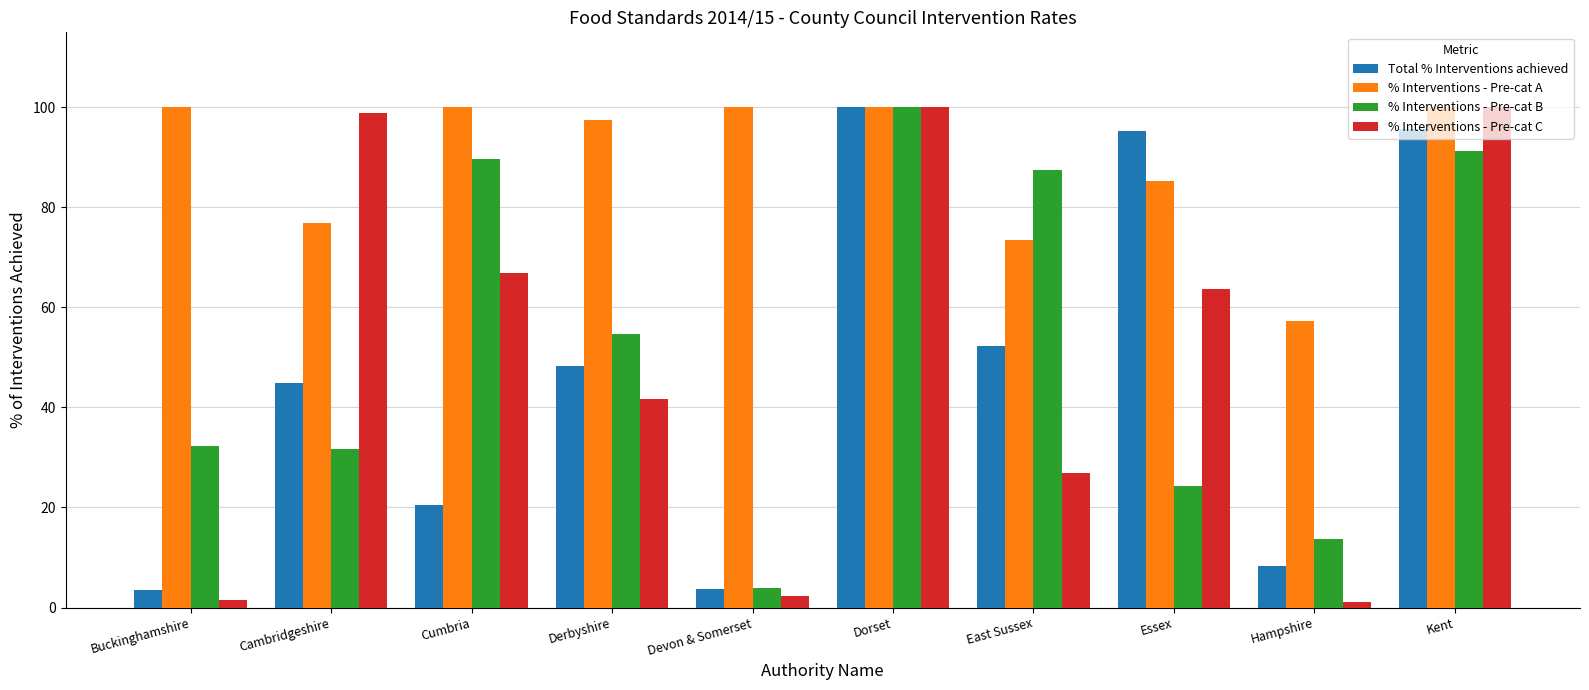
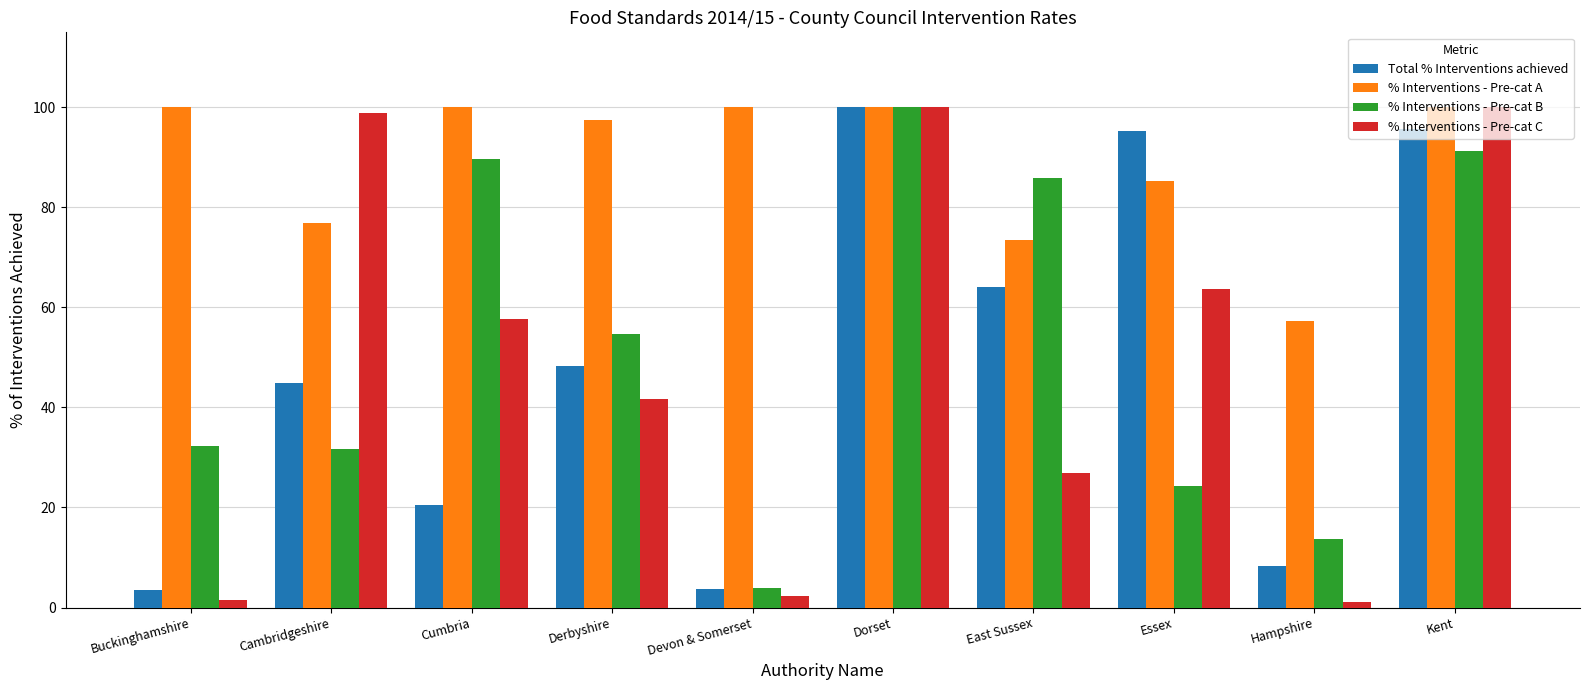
% Interventions - Pre-cat C, Cumbria: 67 -> 58
Total % Interventions achieved, East Sussex: 52 -> 64
% Interventions - Pre-cat B, East Sussex: 87 -> 86
